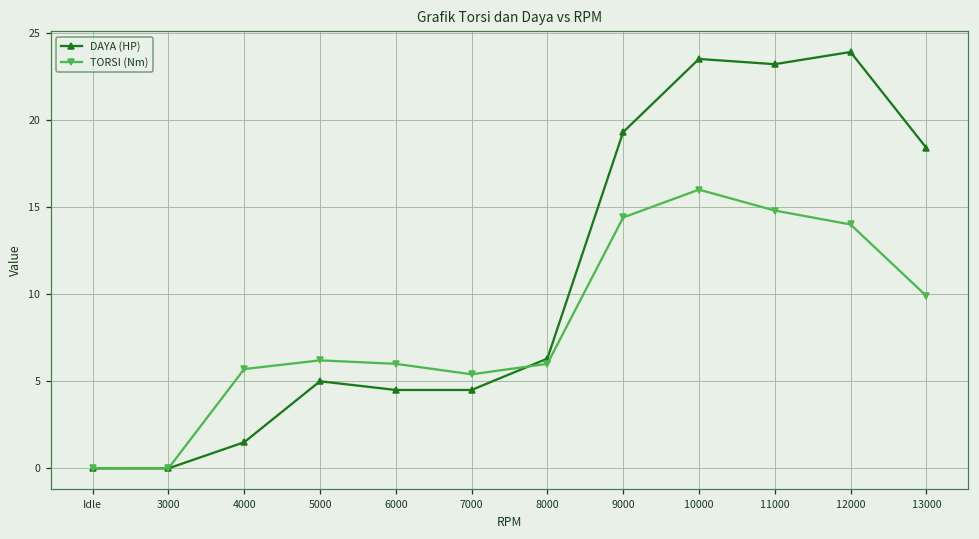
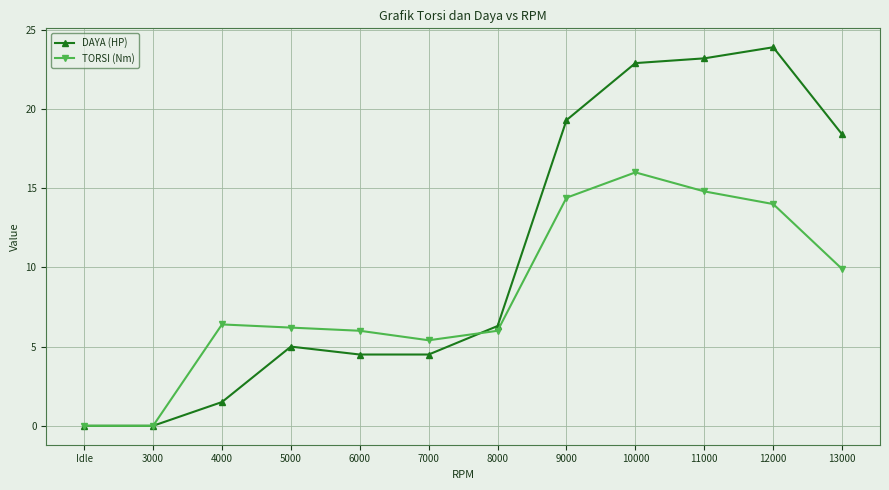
TORSI (Nm), 4000: 5.7 -> 6.4
DAYA (HP), 10000: 23.5 -> 22.9
